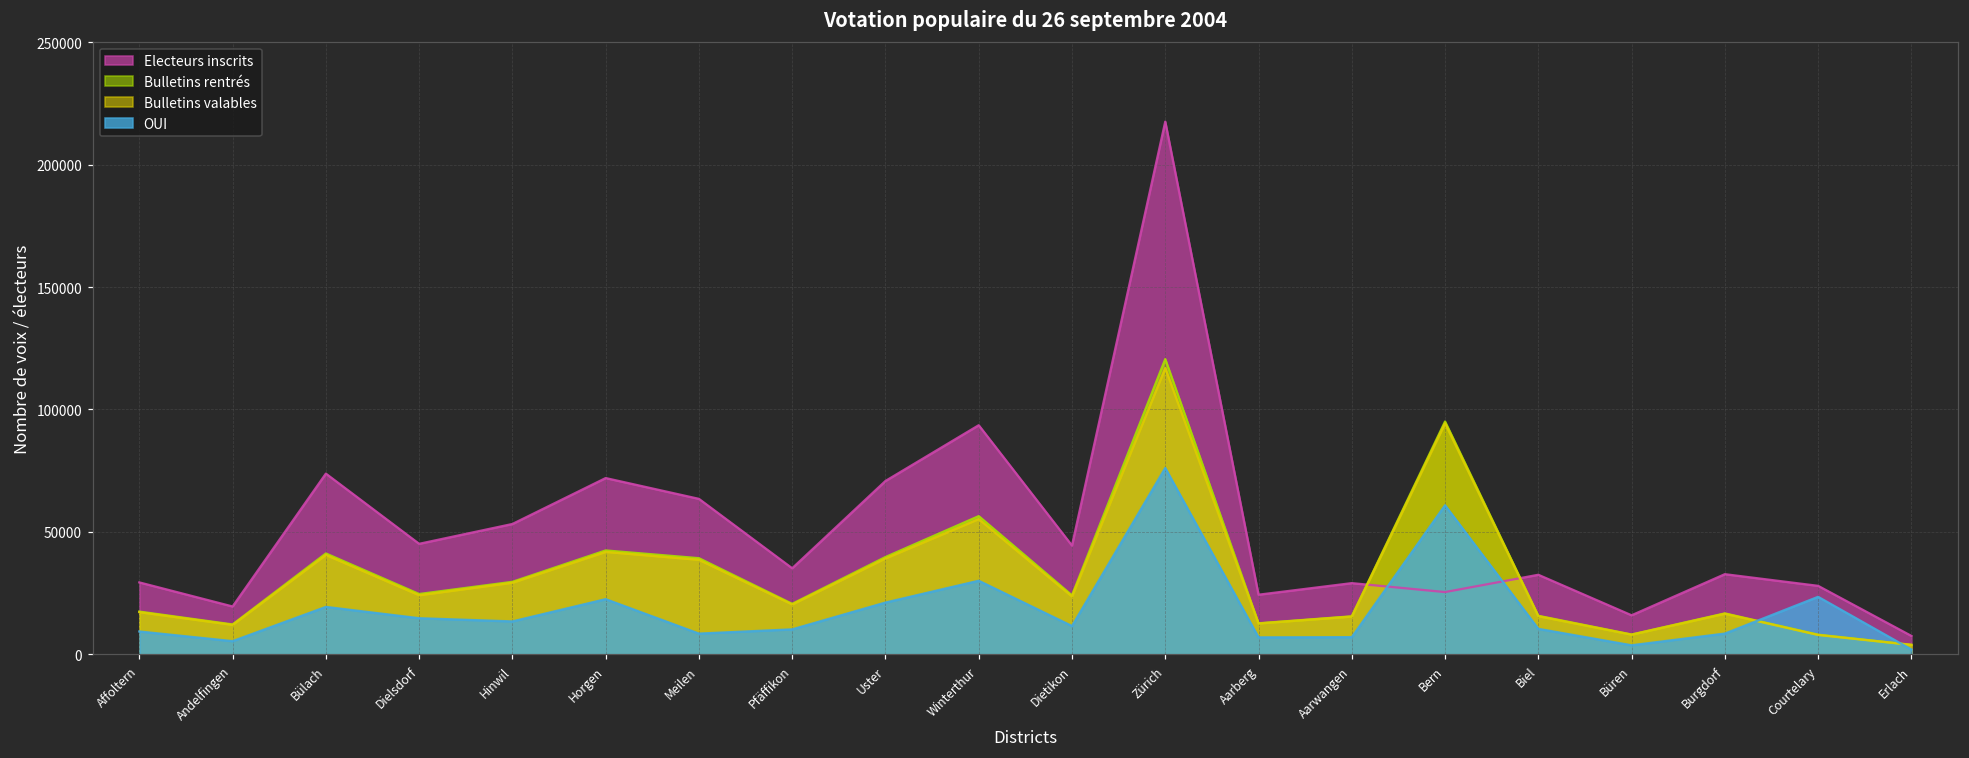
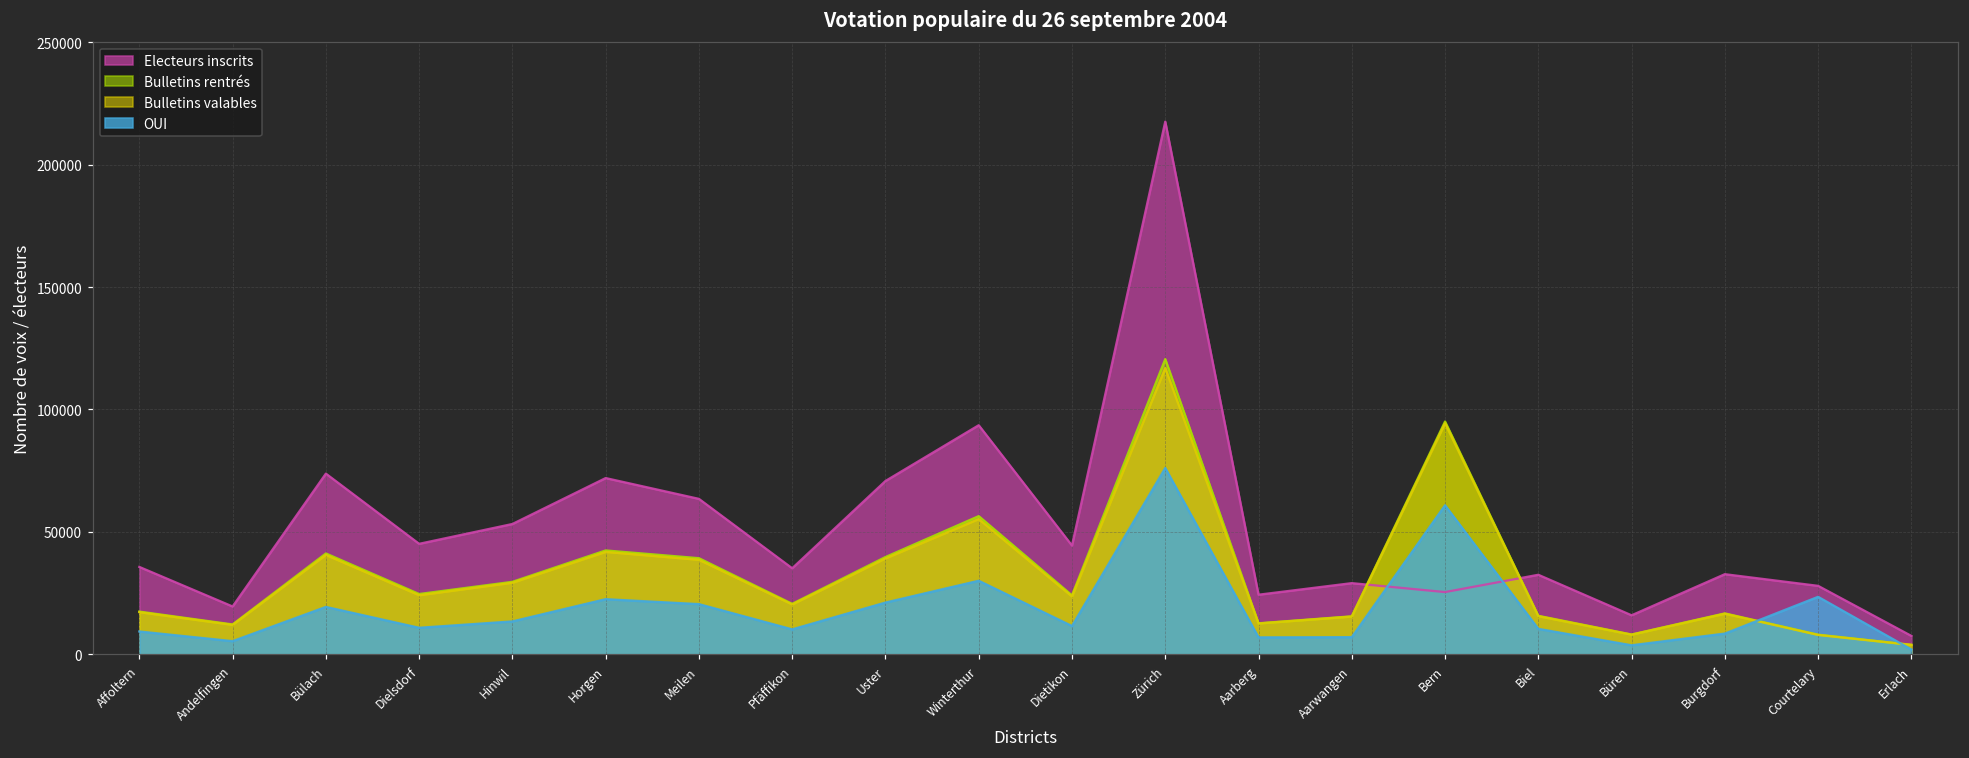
Electeurs inscrits, Affoltern: 29000 -> 36000
OUI, Dielsdorf: 15000 -> 11000
OUI, Meilen: 8000 -> 20000
